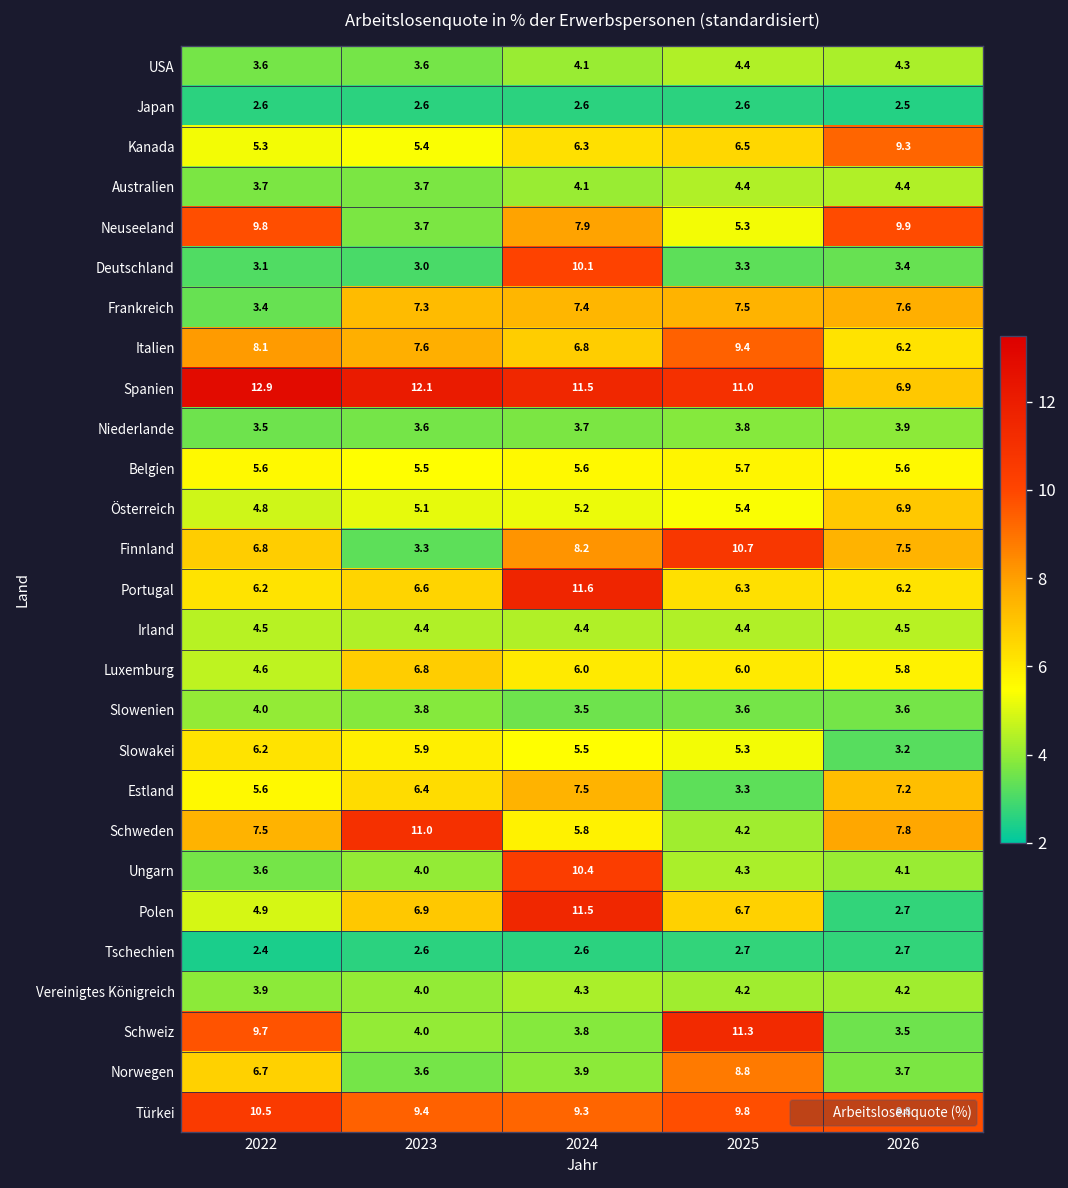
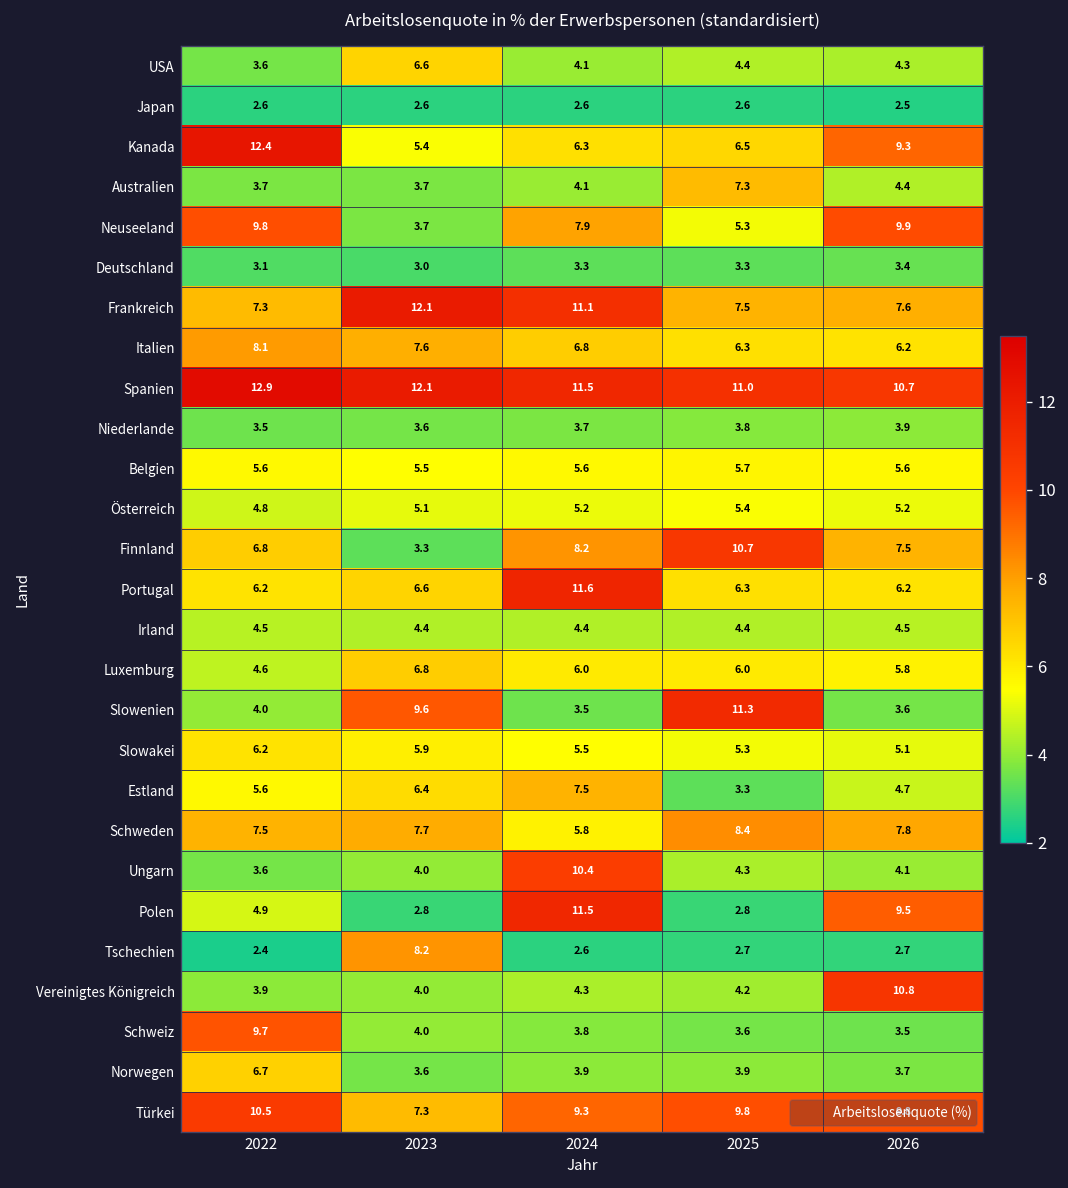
USA, 2023: 3.6 -> 6.6
Kanada, 2022: 5.3 -> 12.4
Australien, 2025: 4.4 -> 7.3
Deutschland, 2024: 10.1 -> 3.3
Frankreich, 2022: 3.4 -> 7.3
Frankreich, 2023: 7.3 -> 12.1
Frankreich, 2024: 7.4 -> 11.1
Italien, 2025: 9.4 -> 6.3
Spanien, 2026: 6.9 -> 10.7
Österreich, 2026: 6.9 -> 5.2
Slowenien, 2023: 3.8 -> 9.6
Slowenien, 2025: 3.6 -> 11.3
Slowakei, 2026: 3.2 -> 5.1
Estland, 2026: 7.2 -> 4.7
Schweden, 2023: 11.0 -> 7.7
Schweden, 2025: 4.2 -> 8.4
Polen, 2023: 6.9 -> 2.8
Polen, 2025: 6.7 -> 2.8
Polen, 2026: 2.7 -> 9.5
Tschechien, 2023: 2.6 -> 8.2
Vereinigtes Königreich, 2026: 4.2 -> 10.8
Schweiz, 2025: 11.3 -> 3.6
Norwegen, 2025: 8.8 -> 3.9
Türkei, 2023: 9.4 -> 7.3
